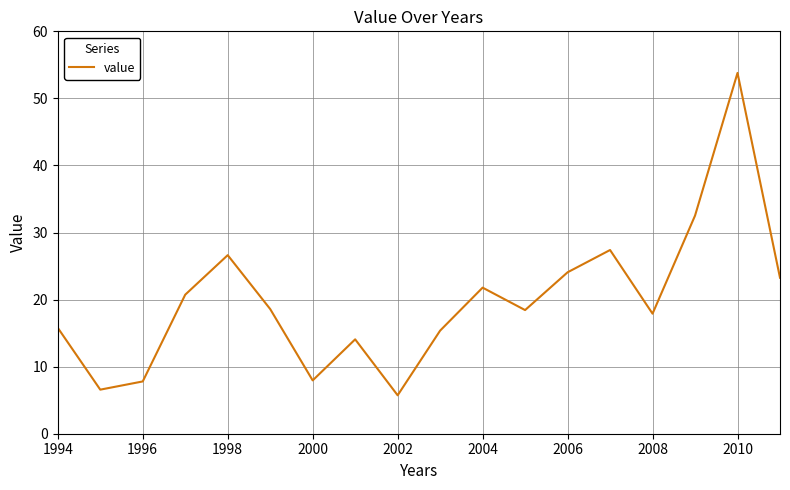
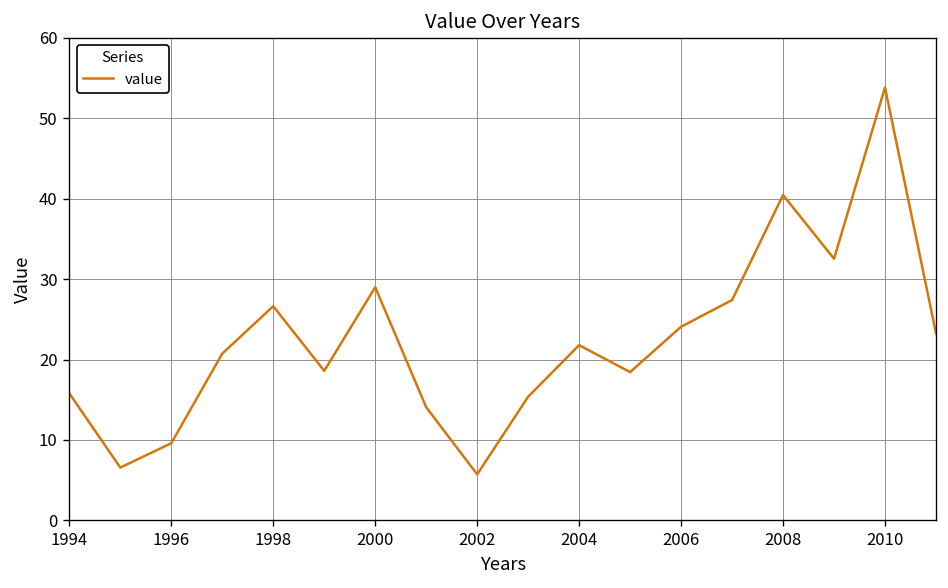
1996: 8 -> 10
2000: 8 -> 29
2008: 18 -> 40
